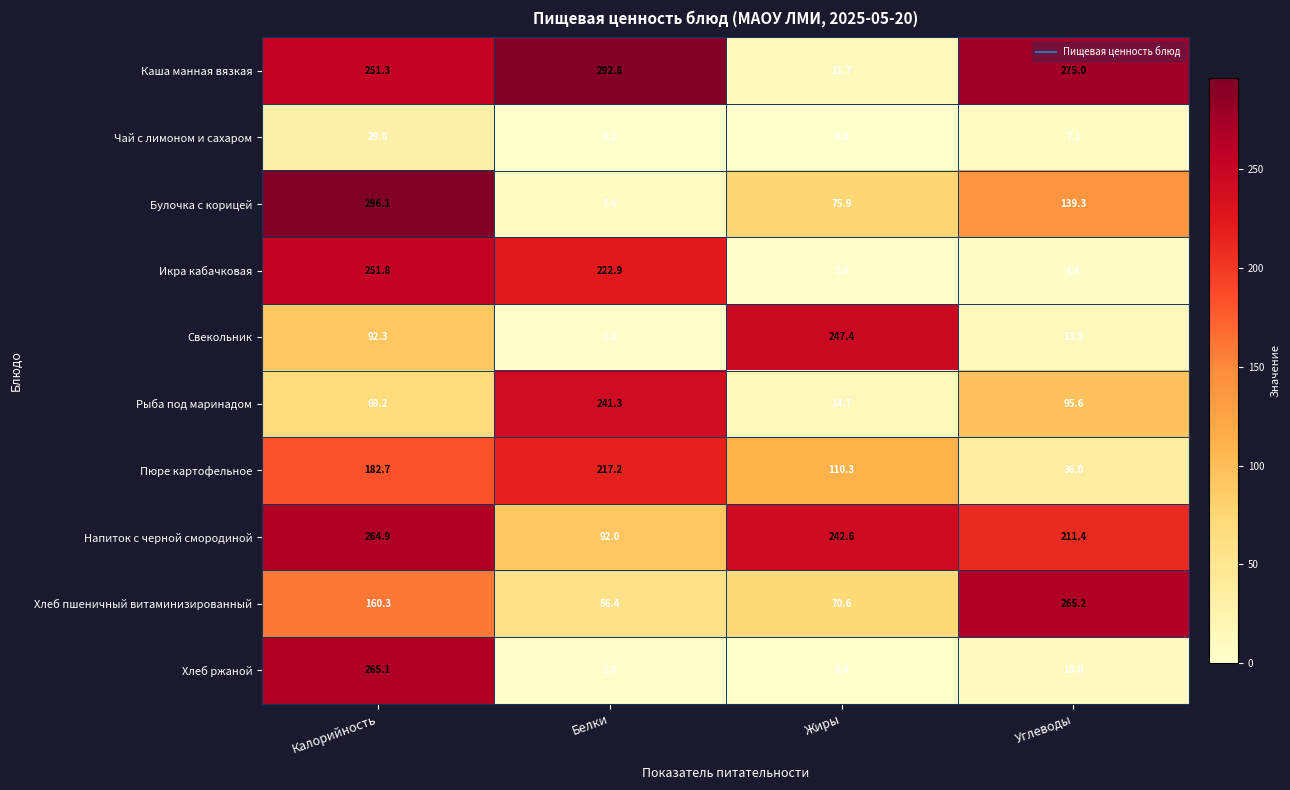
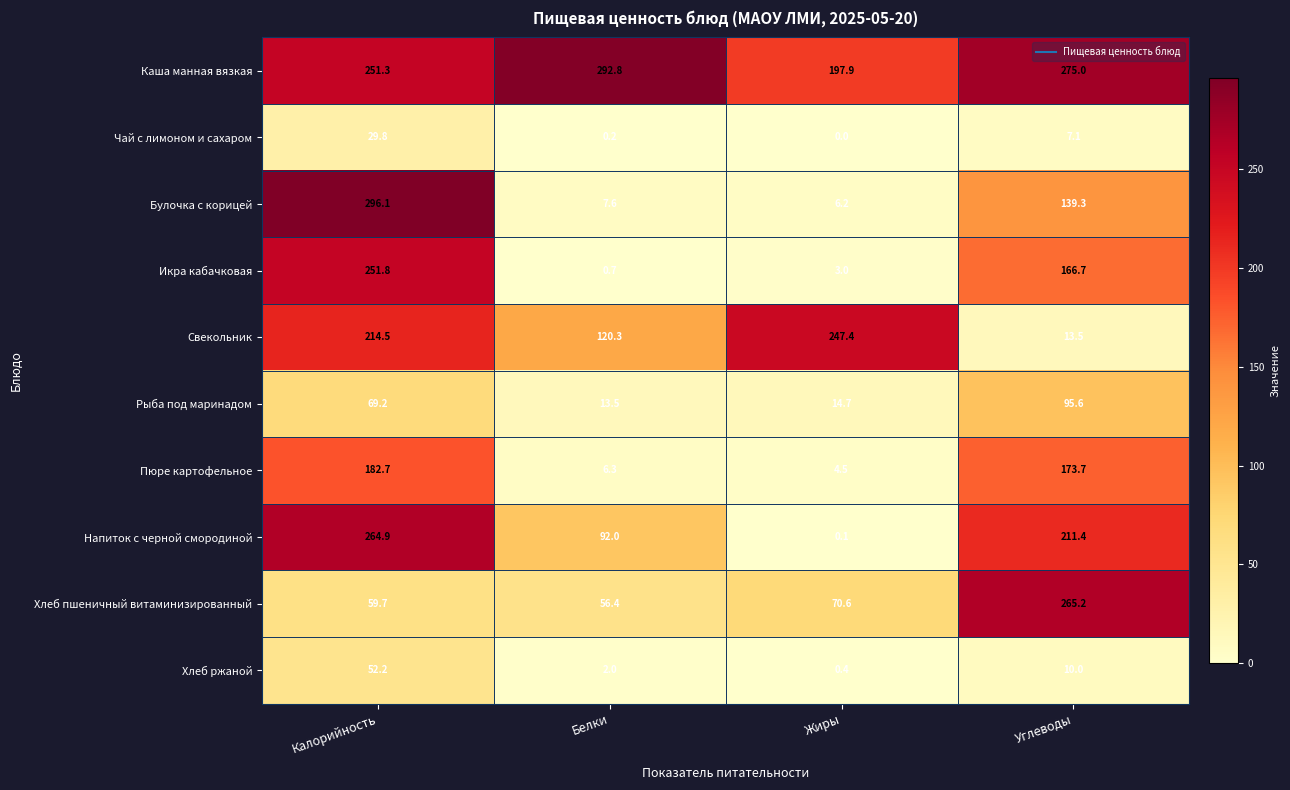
Каша манная вязкая, Жиры: 11.7 -> 197.9
Булочка с корицей, Жиры: 75.9 -> 6.2
Икра кабачковая, Белки: 222.9 -> 0.7
Икра кабачковая, Углеводы: 4.4 -> 166.7
Свекольник, Калорийность: 92.3 -> 214.5
Свекольник, Белки: 1.8 -> 120.3
Рыба под маринадом, Белки: 241.3 -> 13.5
Пюре картофельное, Белки: 217.2 -> 6.3
Пюре картофельное, Жиры: 110.3 -> 4.5
Пюре картофельное, Углеводы: 36.0 -> 173.7
Напиток с черной смородиной, Жиры: 242.6 -> 0.1
Хлеб пшеничный витаминизированный, Калорийность: 160.3 -> 59.7
Хлеб ржаной, Калорийность: 265.1 -> 52.2
